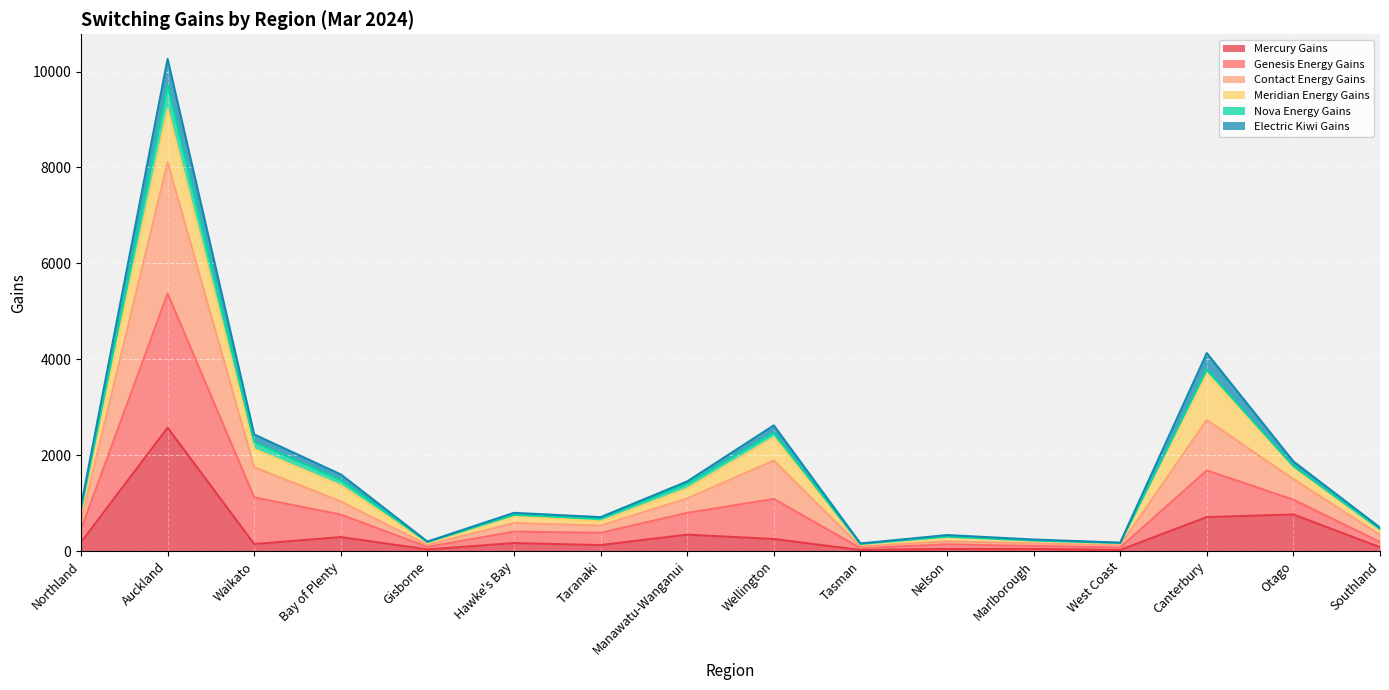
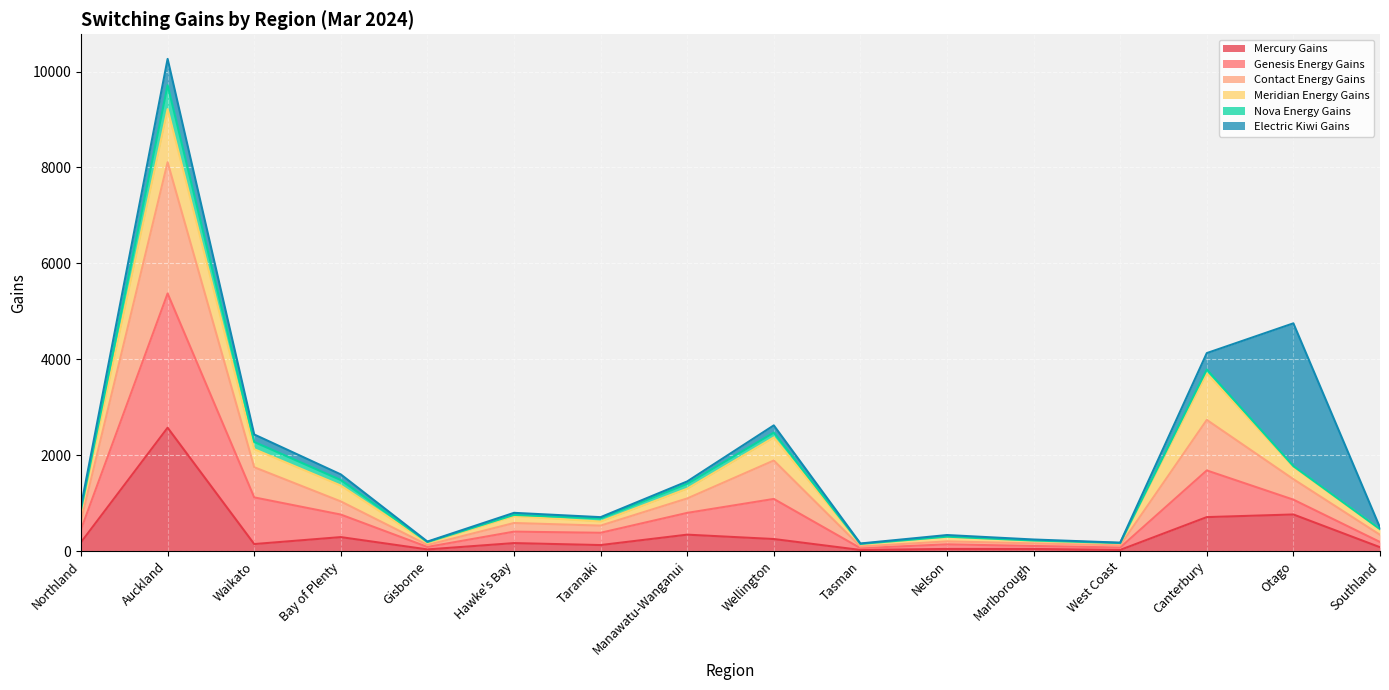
Electric Kiwi Gains, Otago: 100 -> 3000
